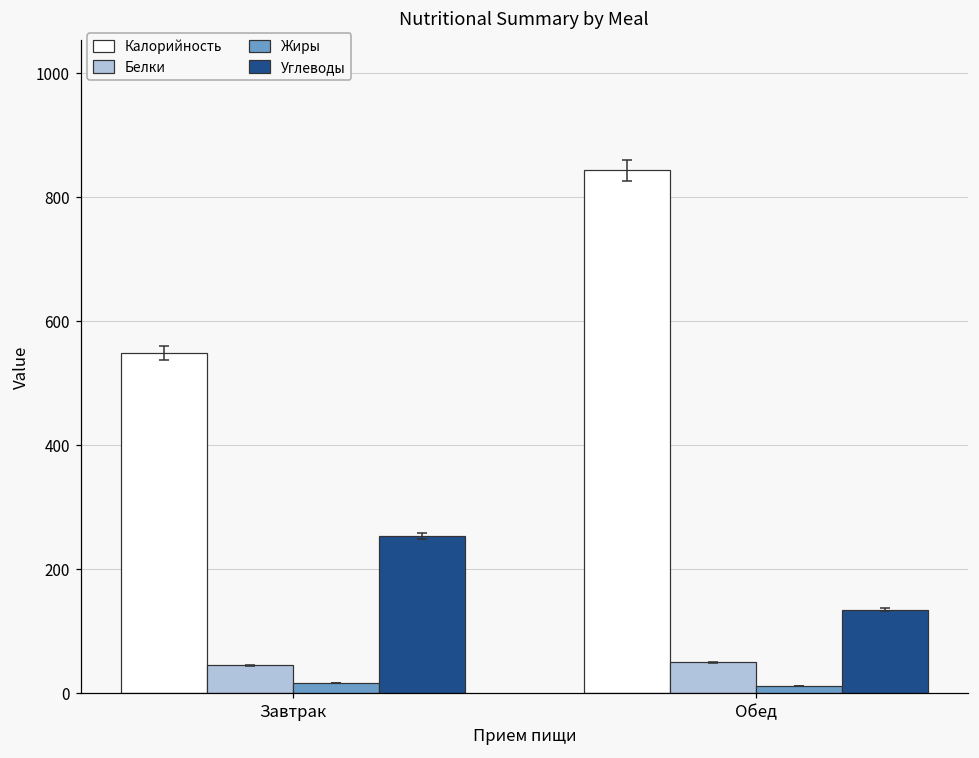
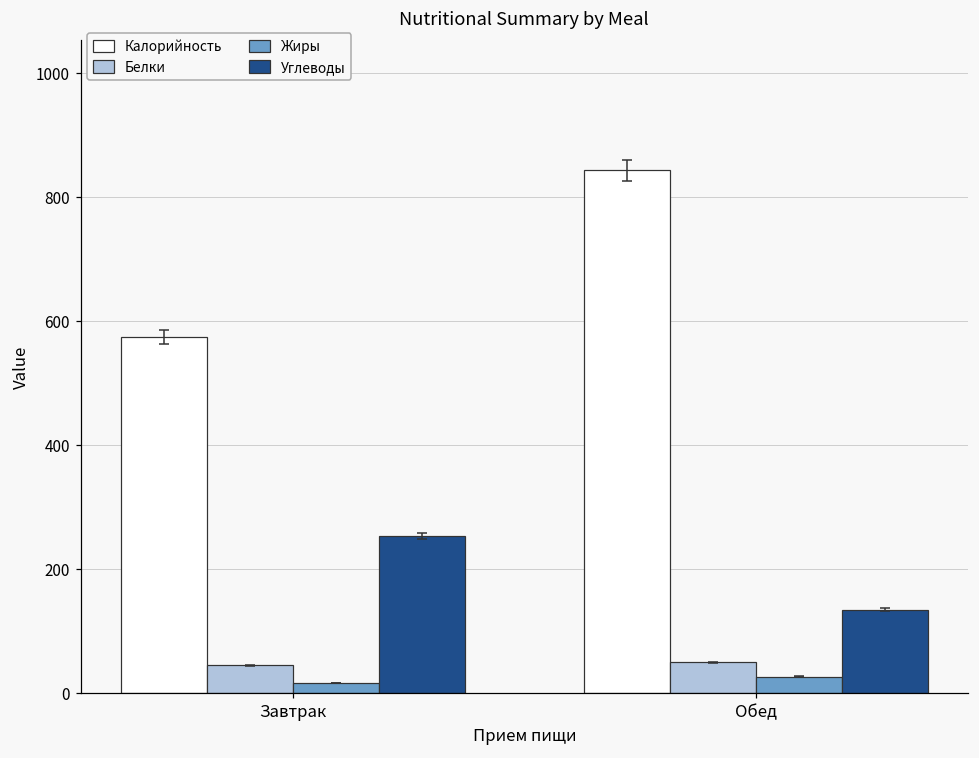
Калорийность, Завтрак: 550 -> 570
Жиры, Обед: 10 -> 30
